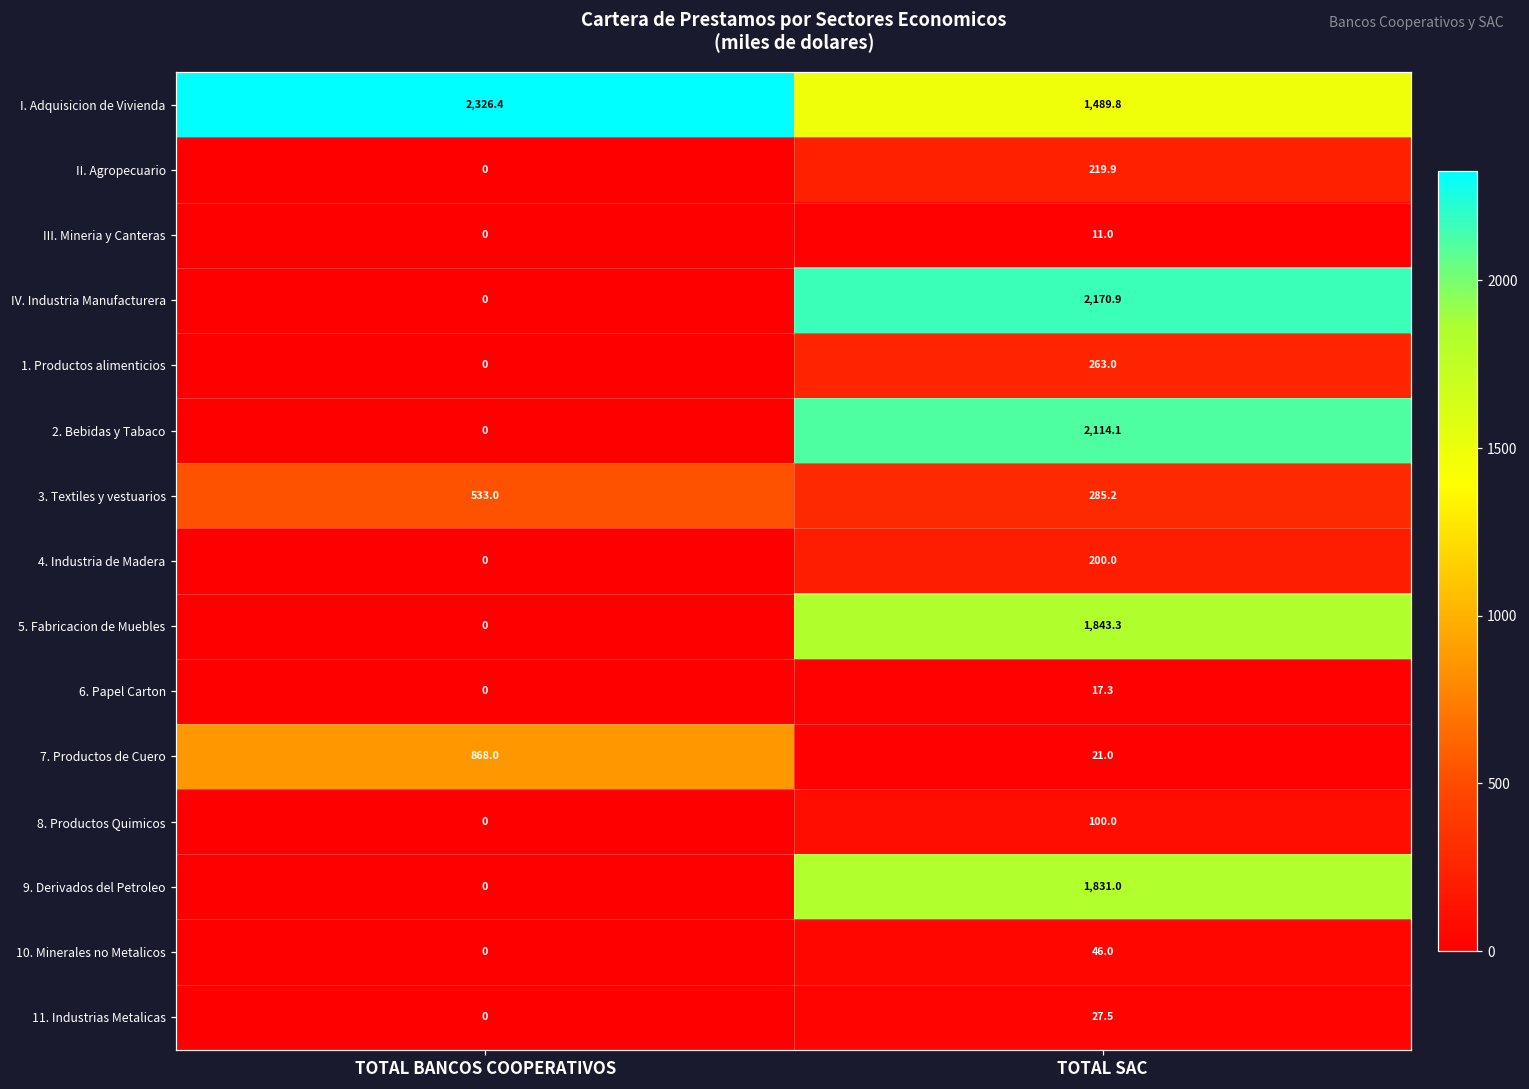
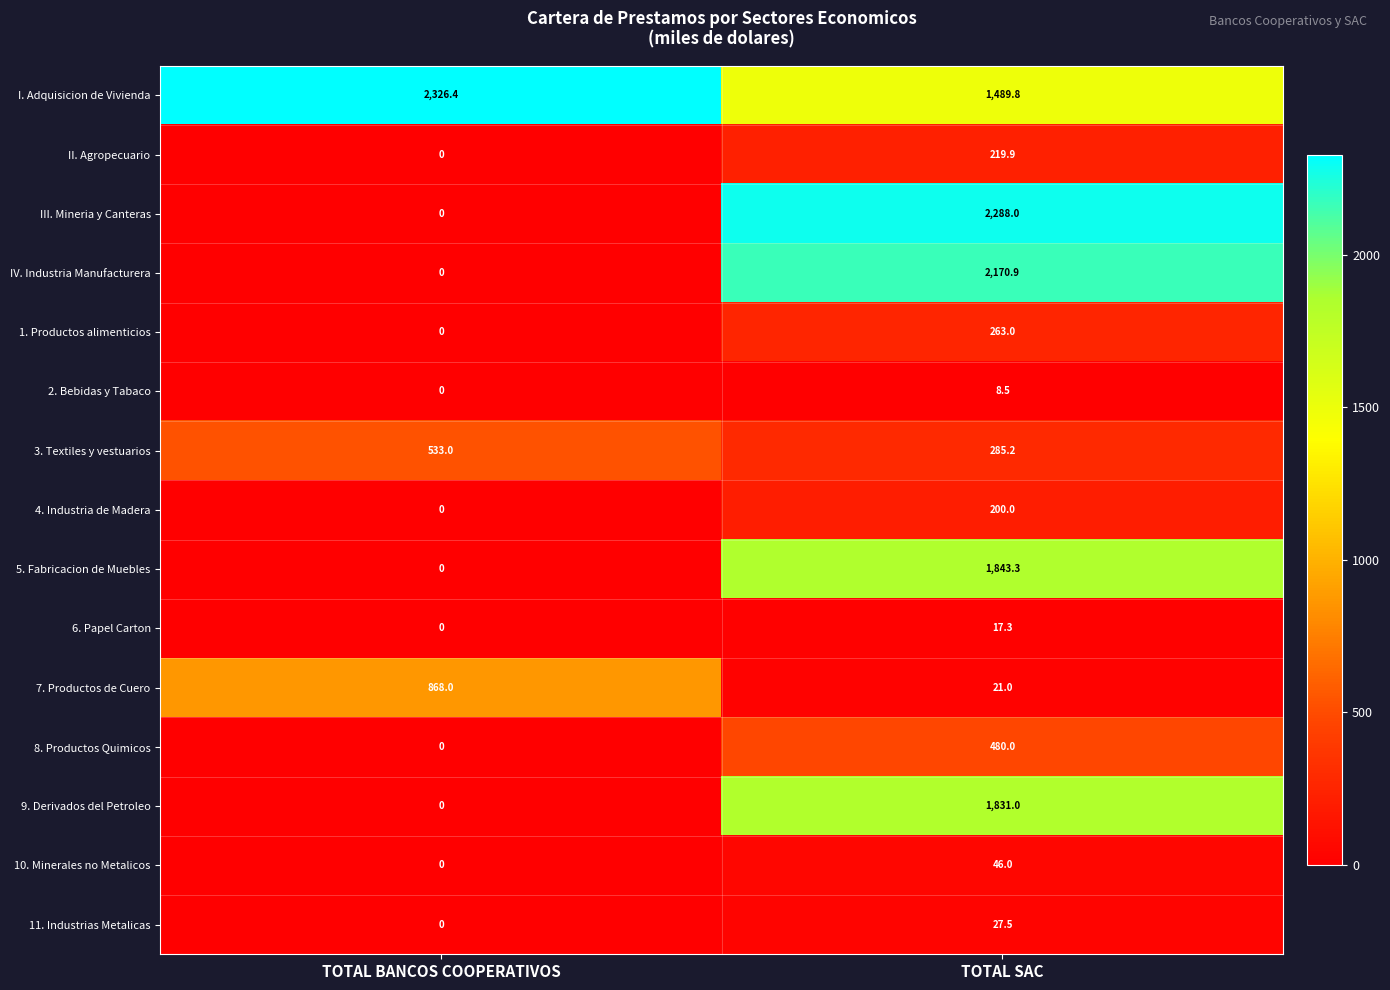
III. Mineria y Canteras, TOTAL SAC: 11.0 -> 2,288.0
2. Bebidas y Tabaco, TOTAL SAC: 2,114.1 -> 8.5
8. Productos Quimicos, TOTAL SAC: 100.0 -> 480.0
